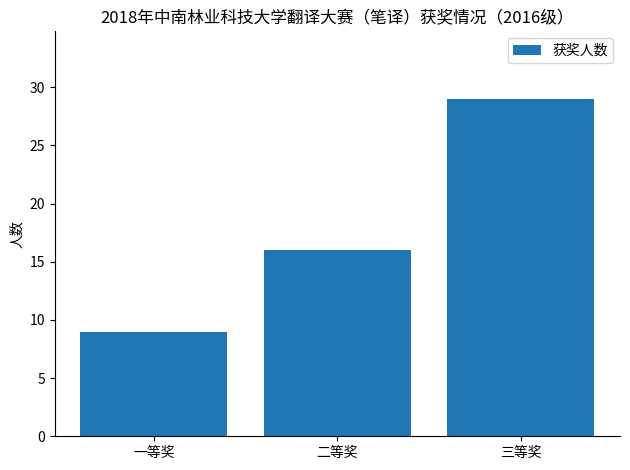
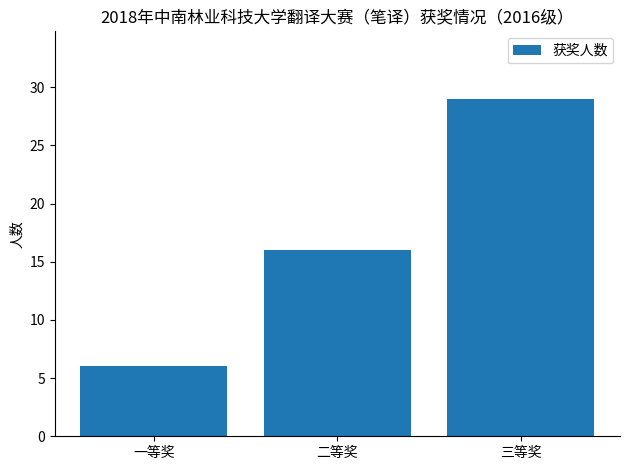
一等奖: 9 -> 6
